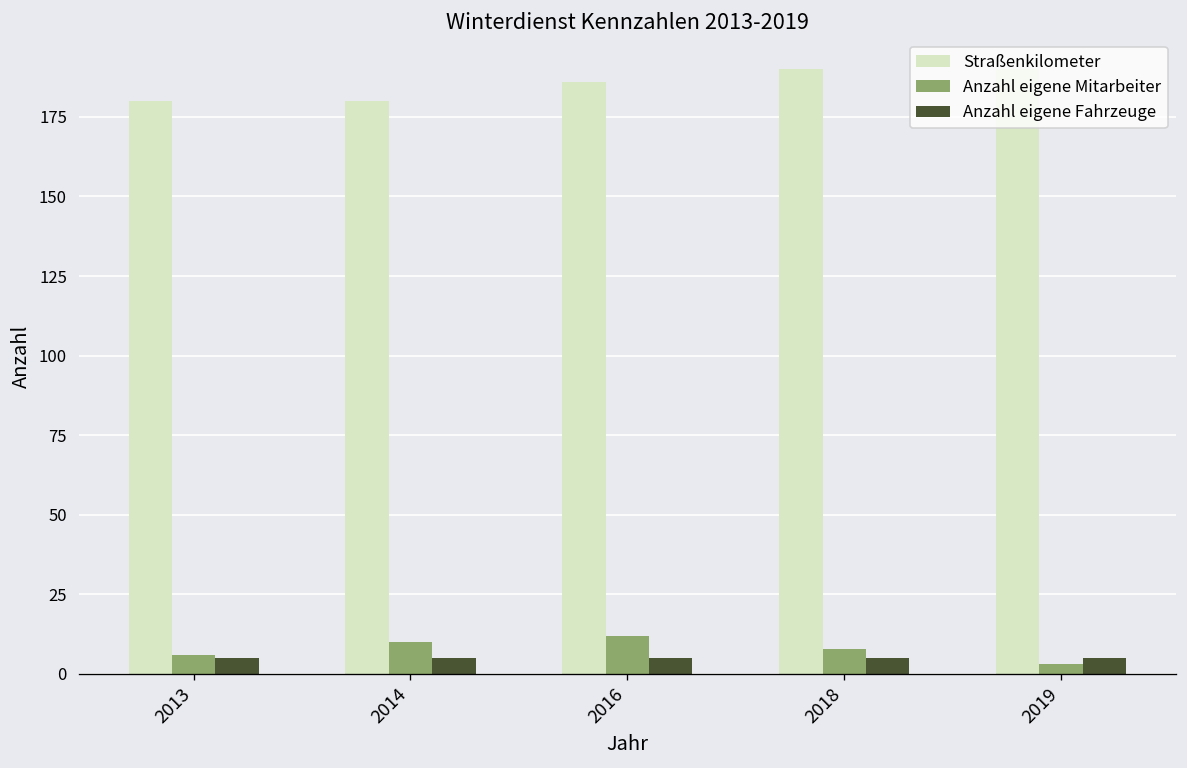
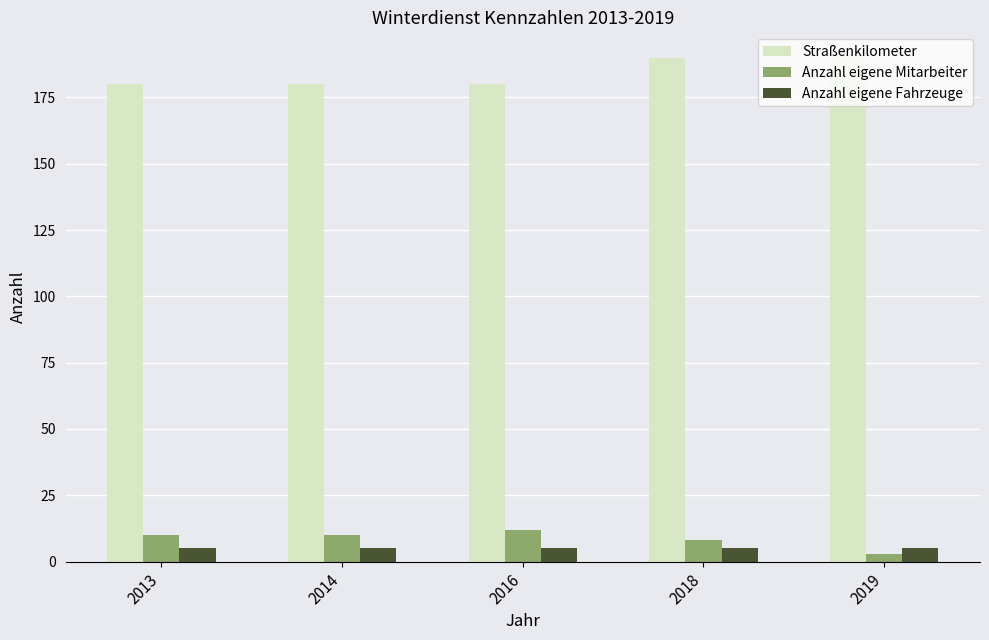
Anzahl eigene Mitarbeiter, 2013: 6 -> 10
Straßenkilometer, 2016: 186 -> 180
